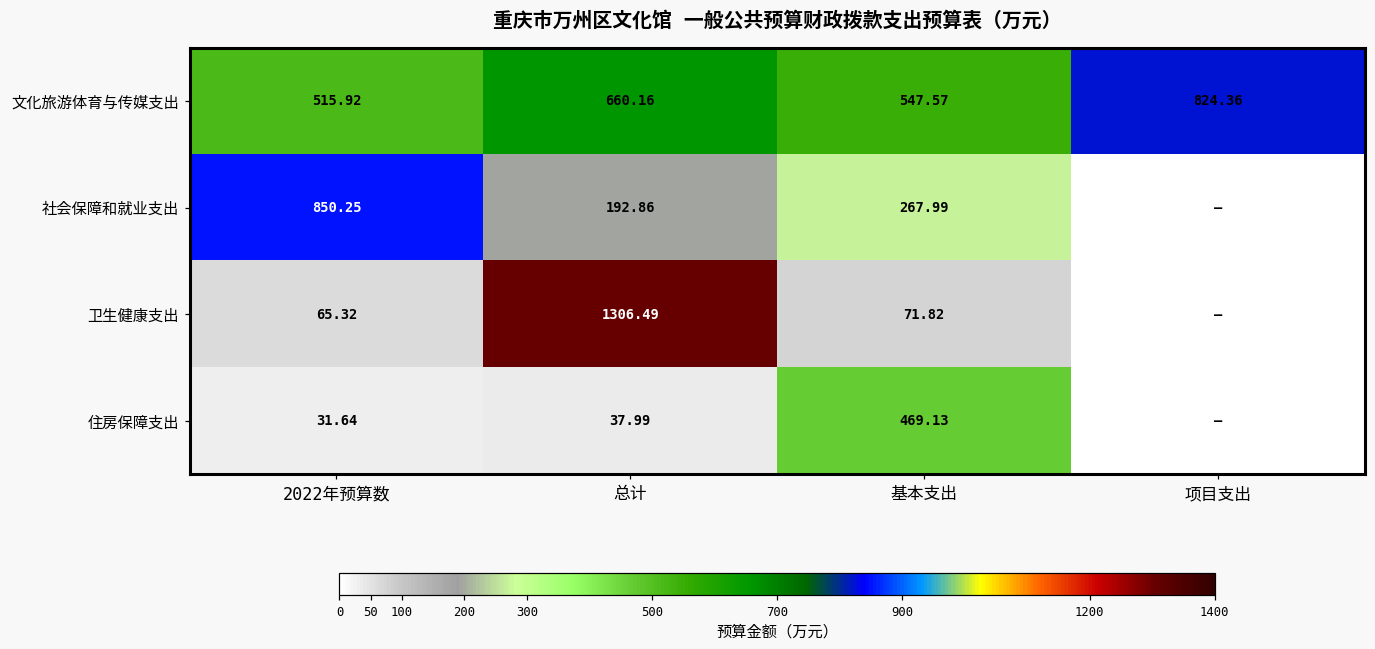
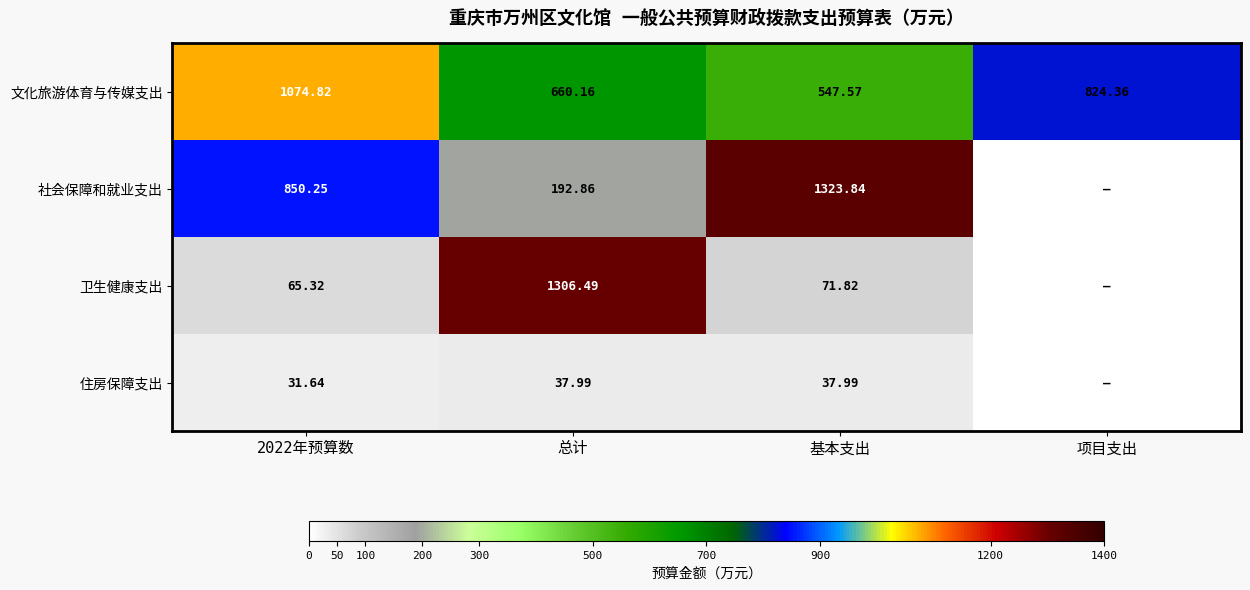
文化旅游体育与传媒支出, 2022年预算数: 515.92 -> 1074.82
社会保障和就业支出, 基本支出: 267.99 -> 1323.84
住房保障支出, 基本支出: 469.13 -> 37.99
